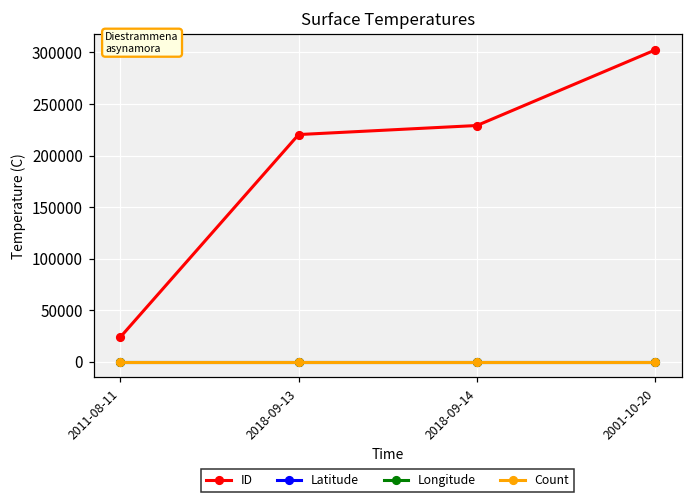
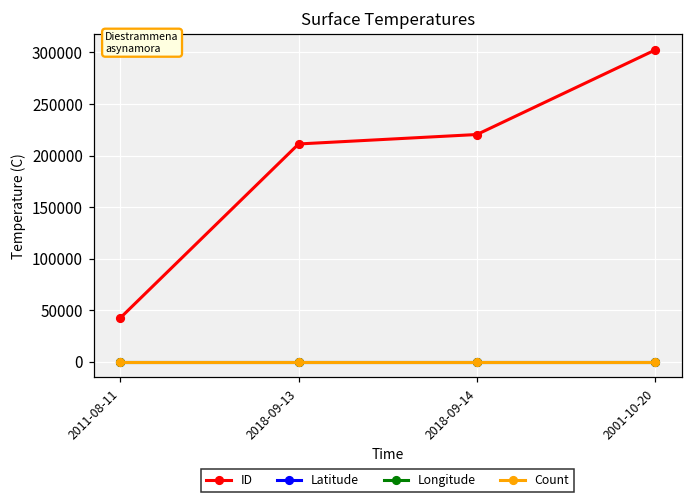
ID, 2011-08-11: 20000 -> 40000
ID, 2018-09-13: 220000 -> 210000
ID, 2018-09-14: 230000 -> 220000
